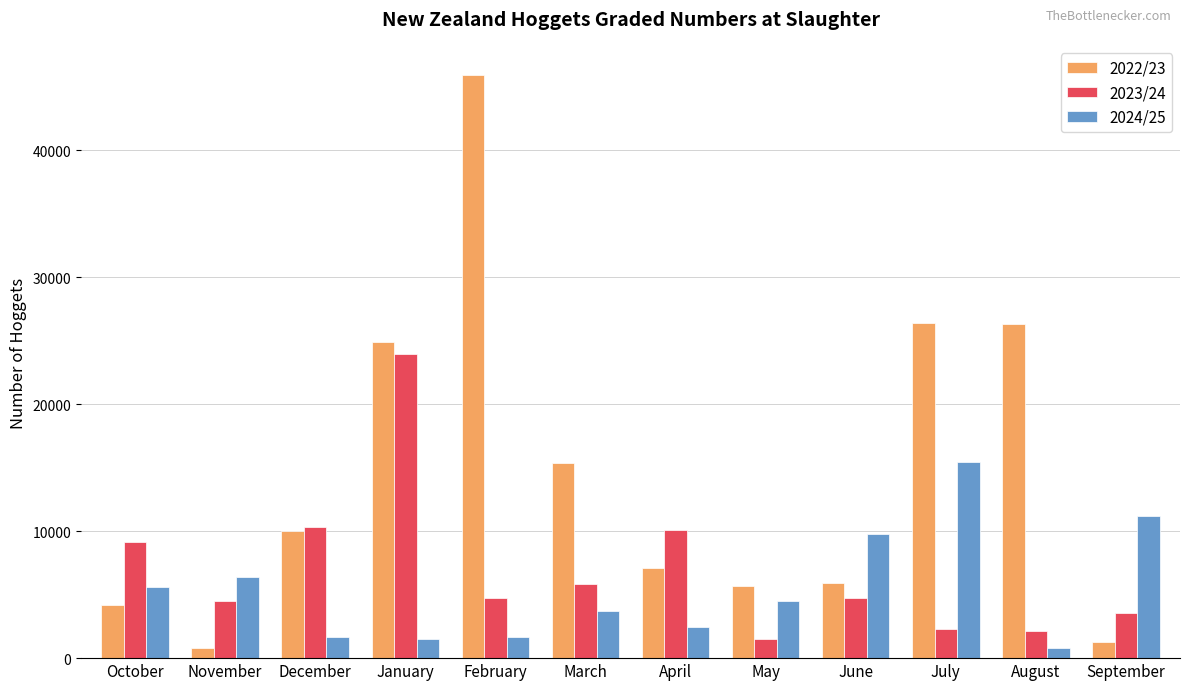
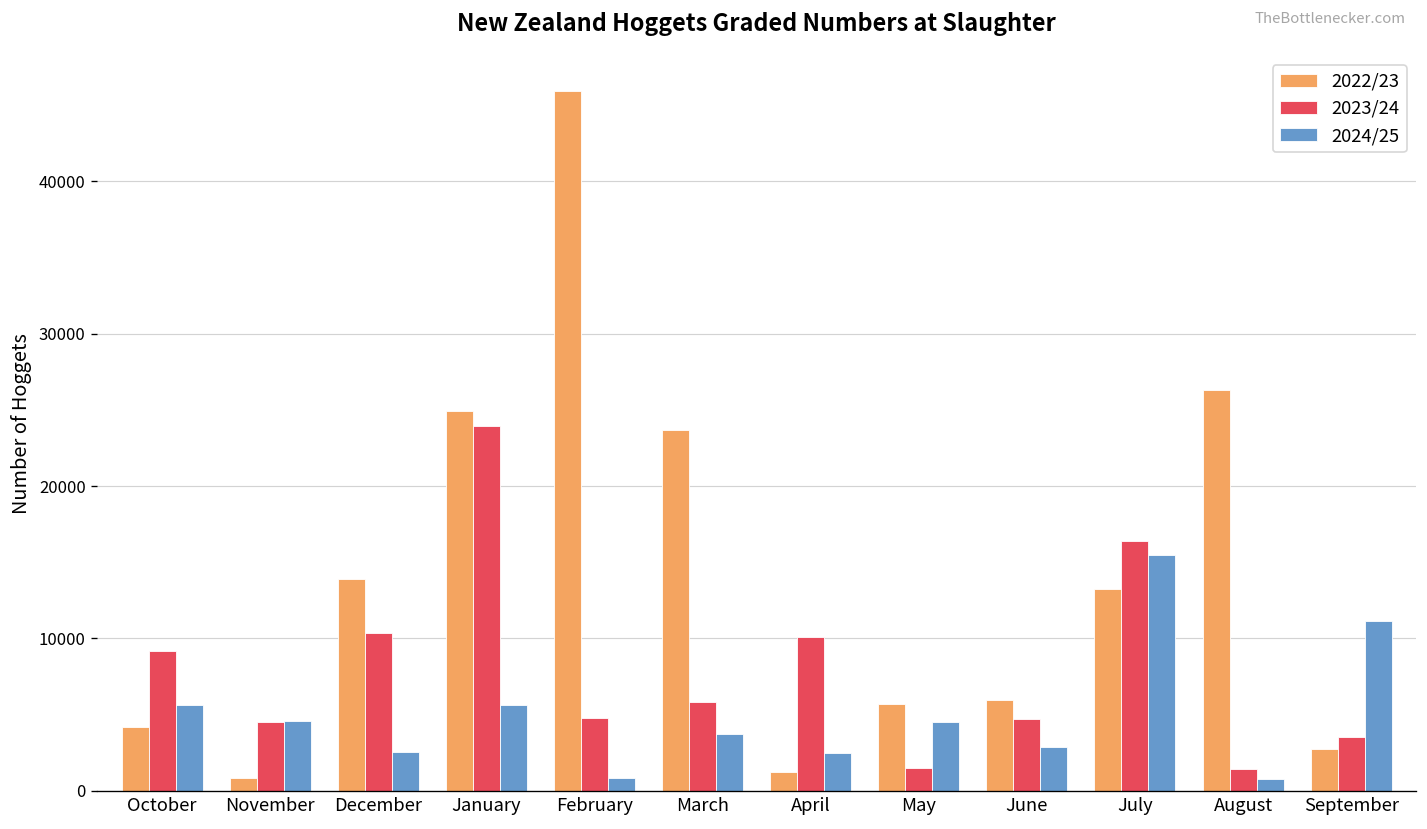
2024/25, November: 6400 -> 4600
2022/23, December: 10000 -> 13900
2024/25, December: 1700 -> 2500
2024/25, January: 1500 -> 5600
2024/25, February: 1700 -> 800
2022/23, March: 15400 -> 23700
2022/23, April: 7100 -> 1200
2024/25, June: 9800 -> 2900
2022/23, July: 26400 -> 13200
2023/24, July: 2300 -> 16400
2023/24, August: 2100 -> 1400
2022/23, September: 1300 -> 2800
